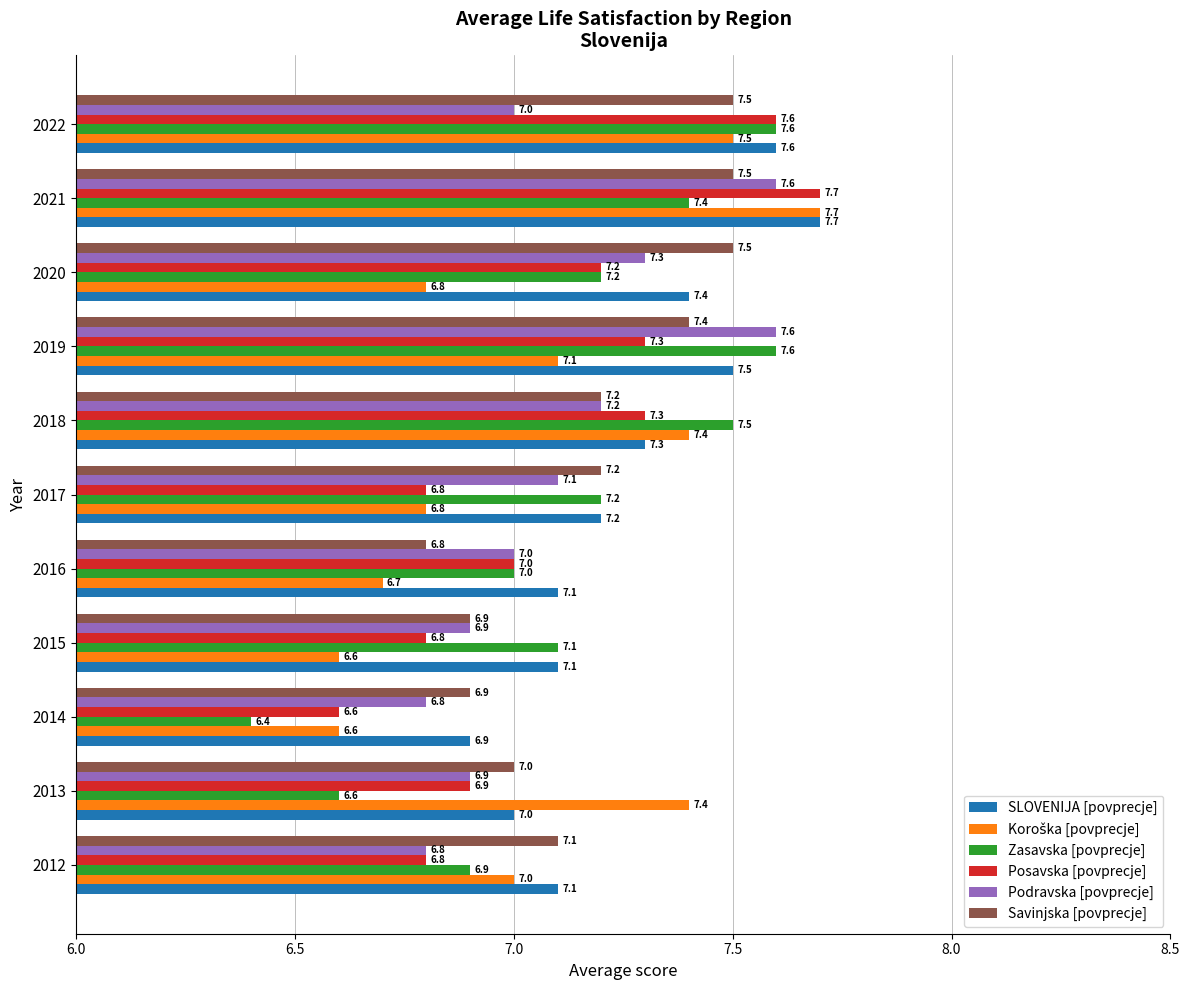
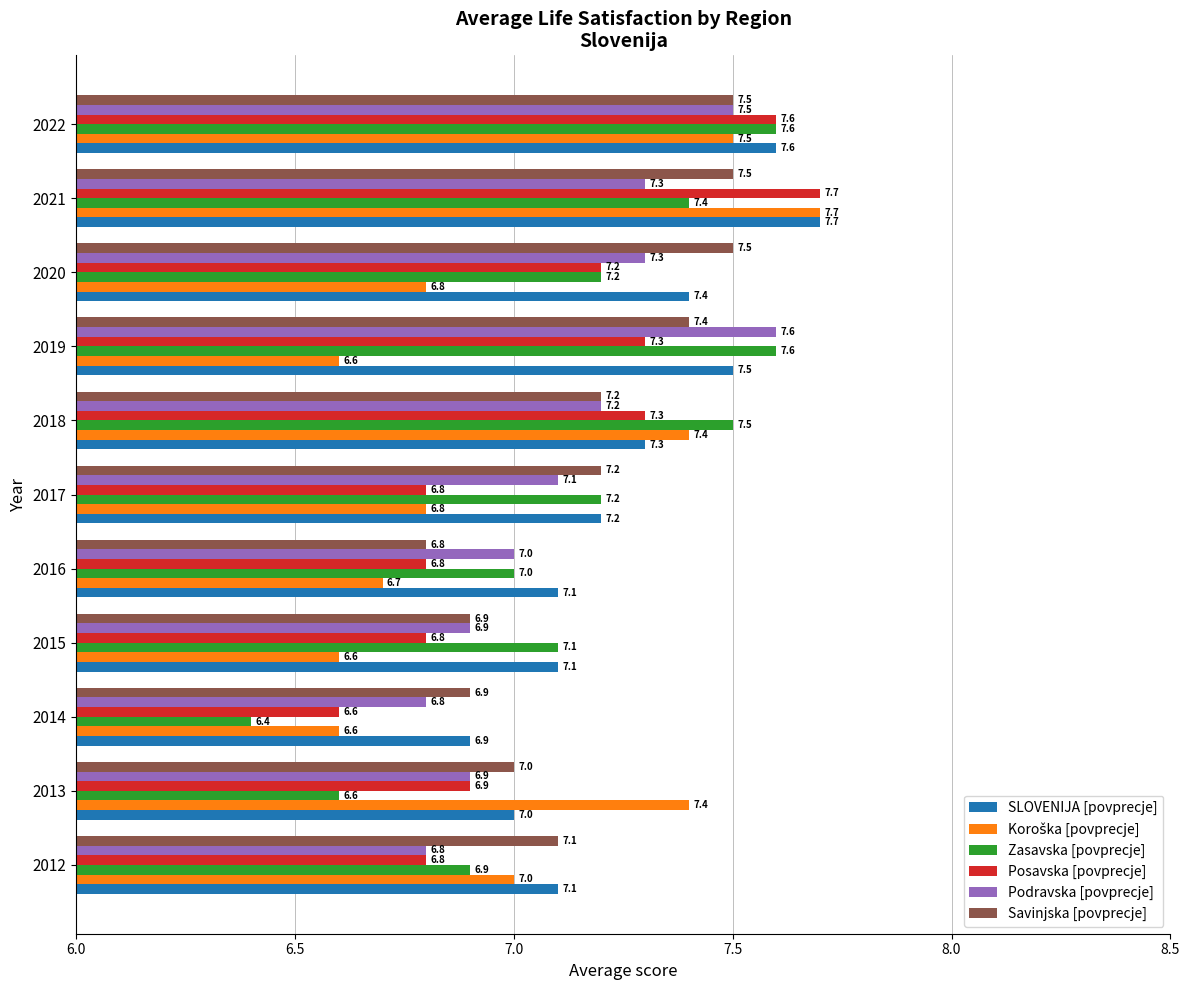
Podravska [povprecje], 2022: 7.0 -> 7.5
Podravska [povprecje], 2021: 7.6 -> 7.3
Koroška [povprecje], 2019: 7.1 -> 6.6
Posavska [povprecje], 2016: 7.0 -> 6.8
